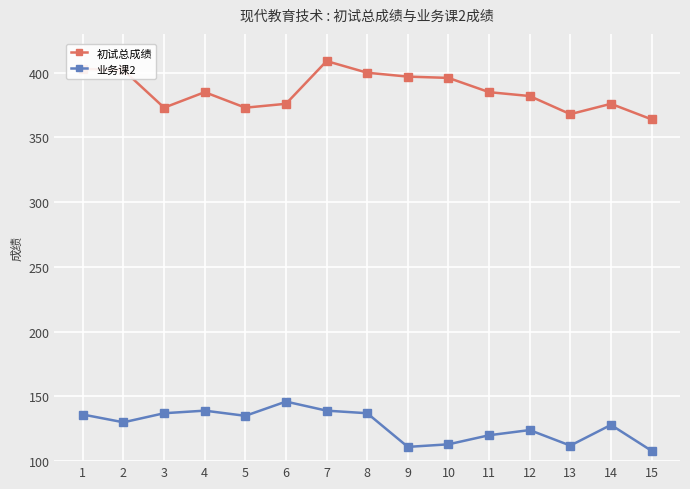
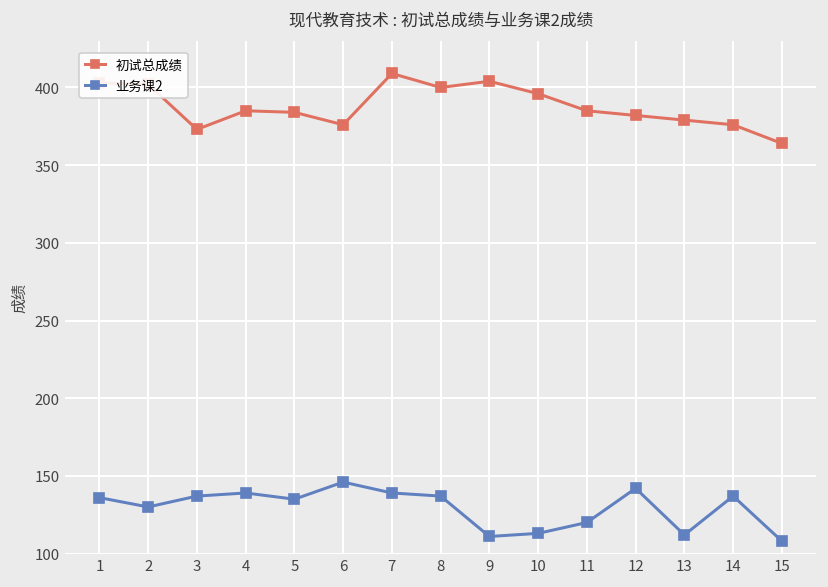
初试总成绩, 5: 373 -> 384
初试总成绩, 9: 397 -> 404
业务课2, 12: 124 -> 142
初试总成绩, 13: 368 -> 379
业务课2, 14: 128 -> 137
